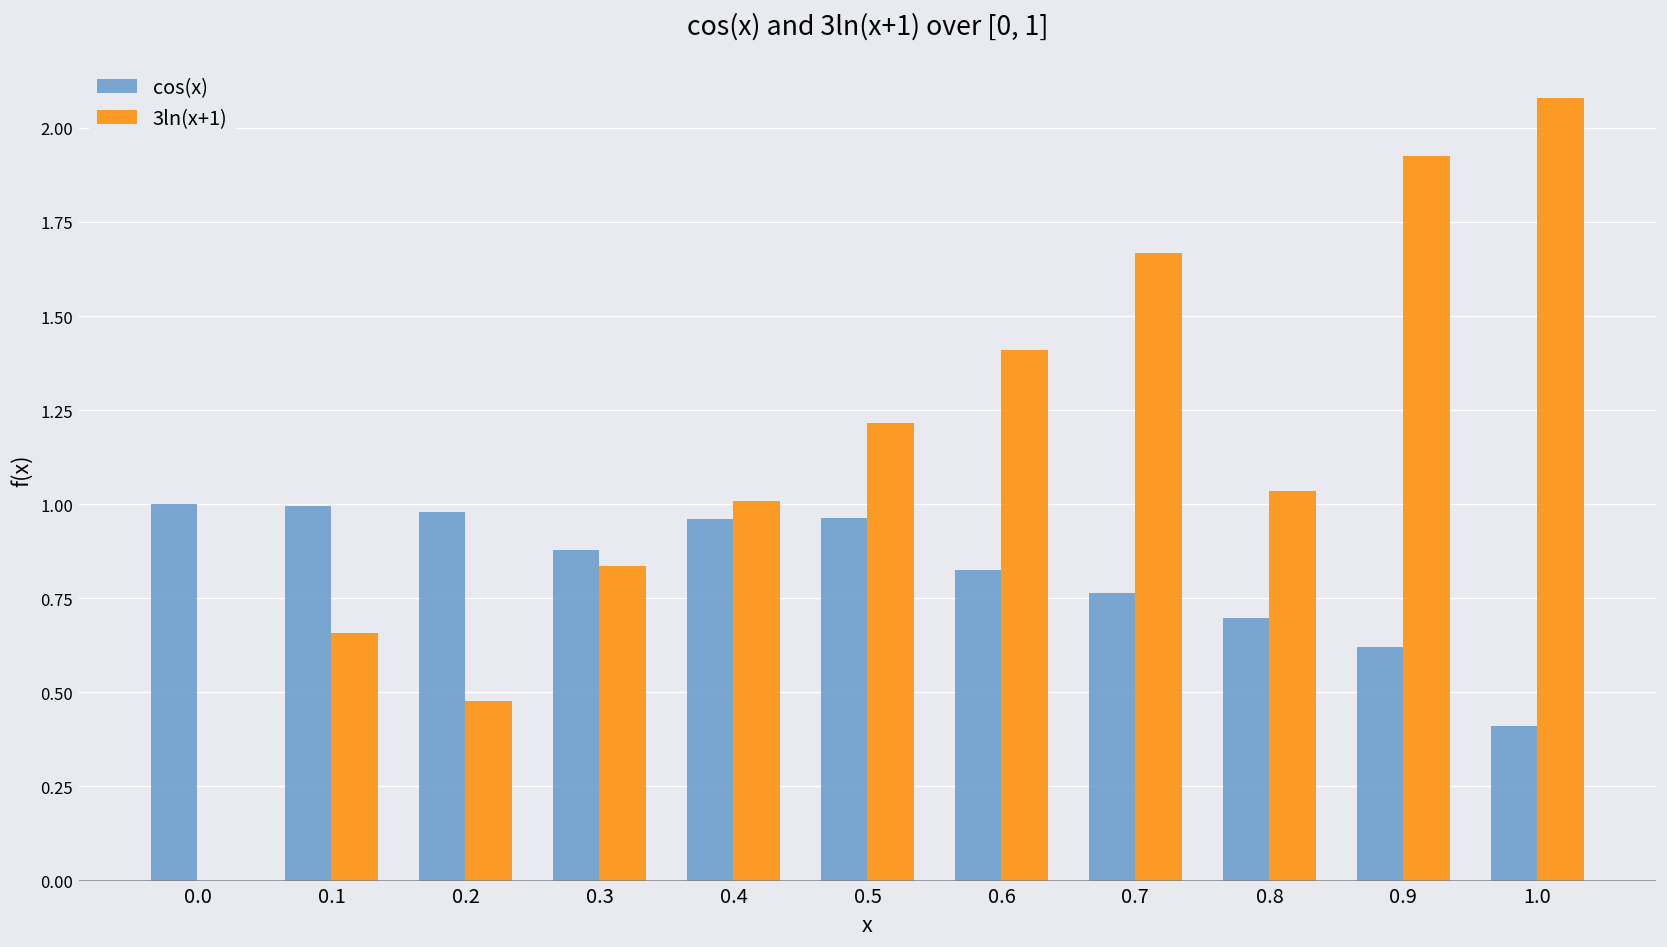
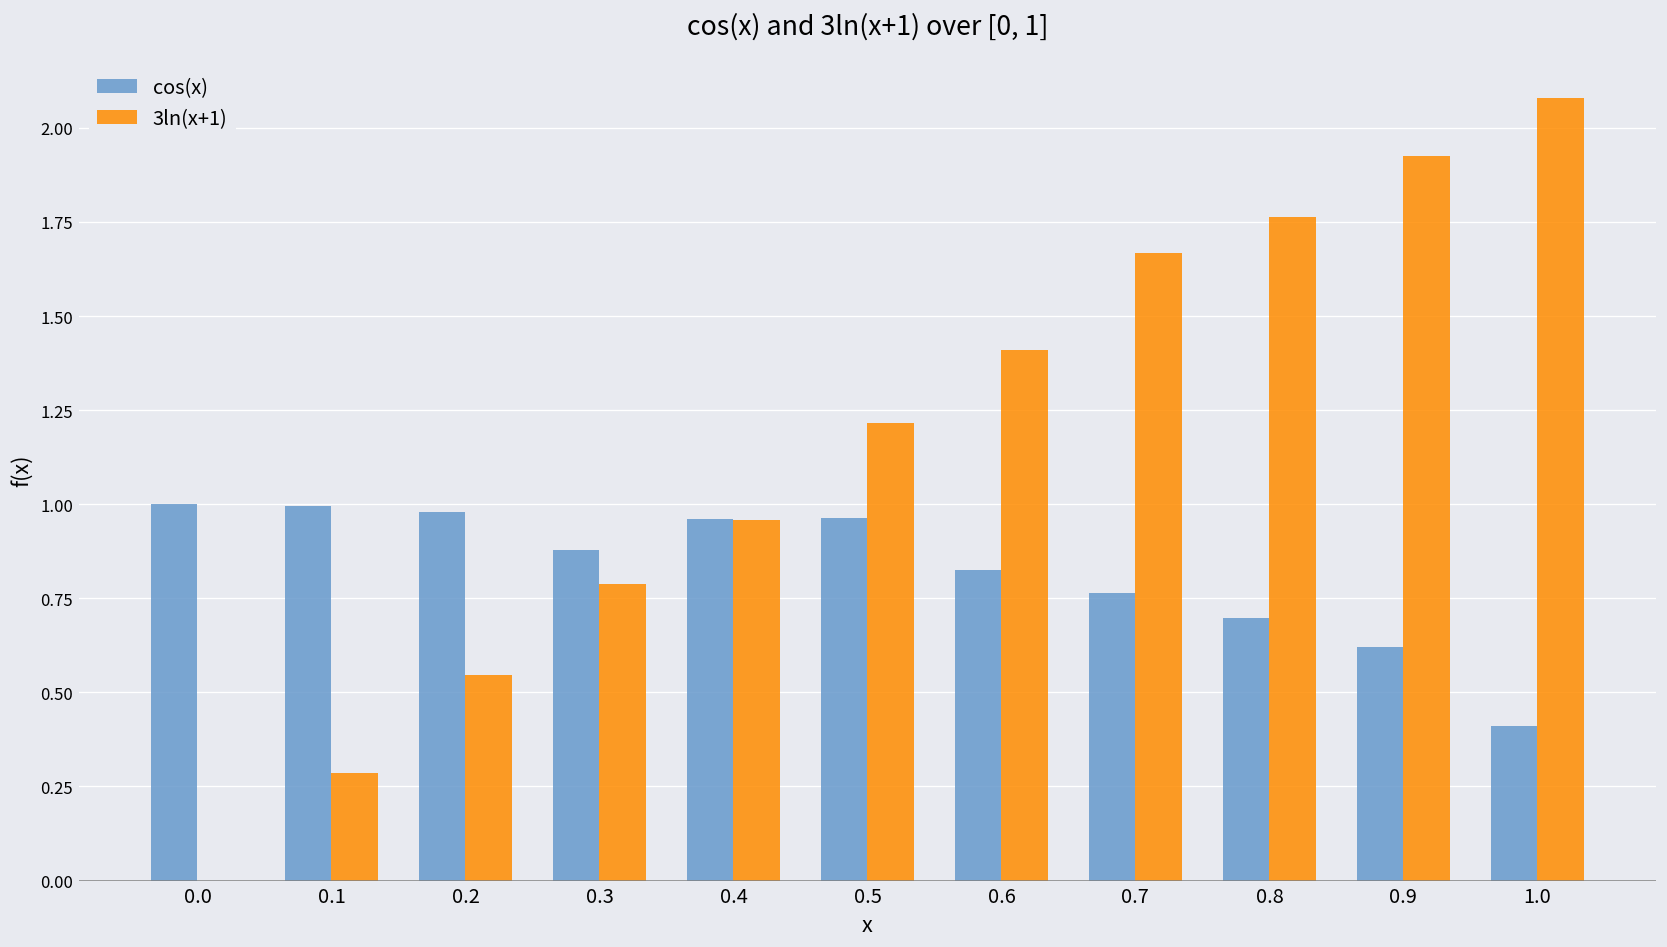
3ln(x+1), 0.1: 0.66 -> 0.29
3ln(x+1), 0.2: 0.48 -> 0.55
3ln(x+1), 0.3: 0.83 -> 0.79
3ln(x+1), 0.4: 1.01 -> 0.96
3ln(x+1), 0.8: 1.03 -> 1.76
